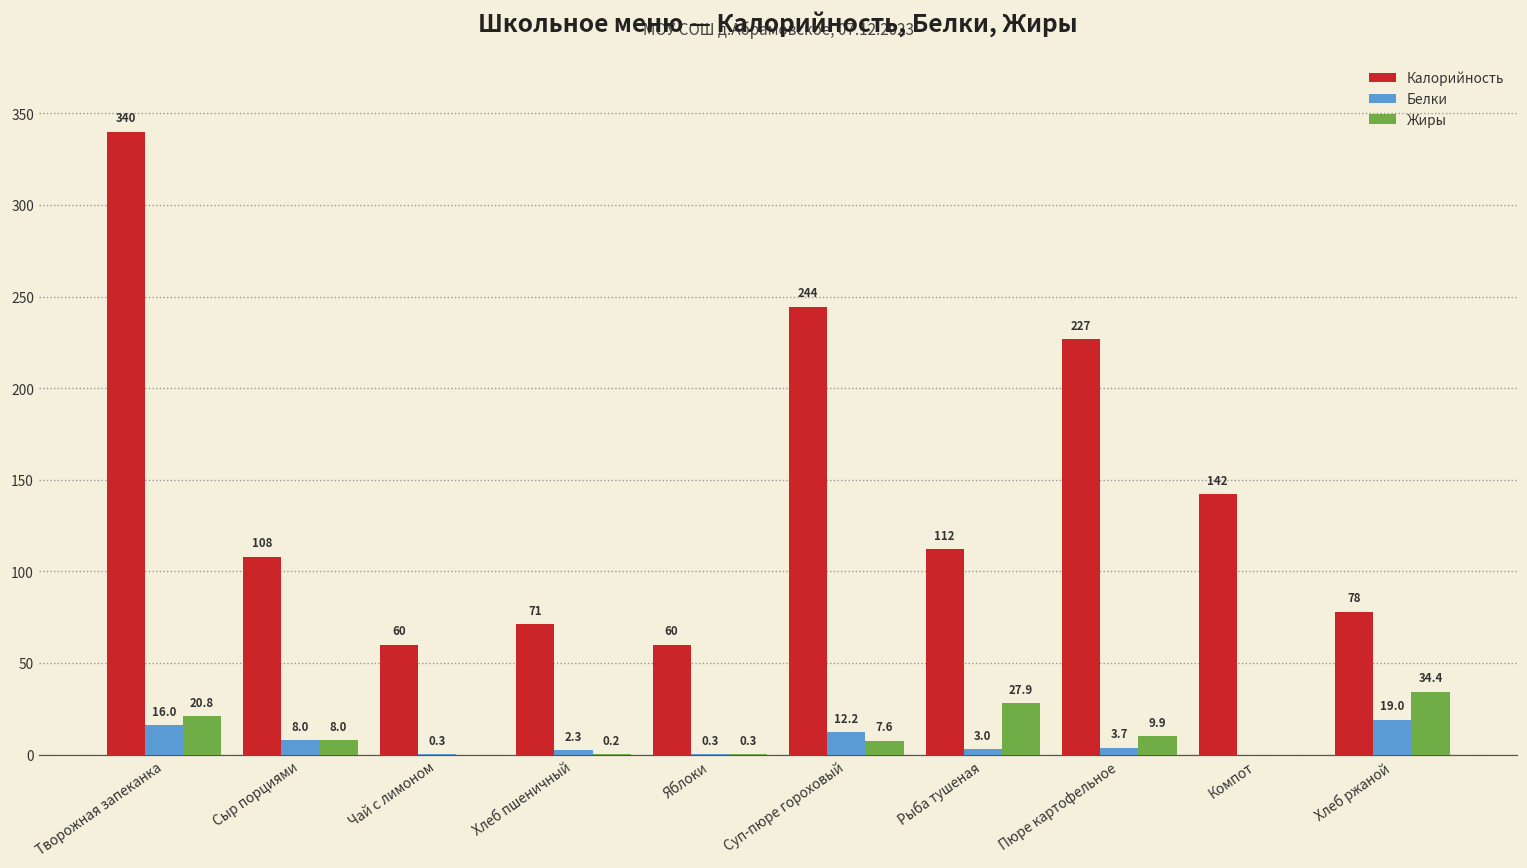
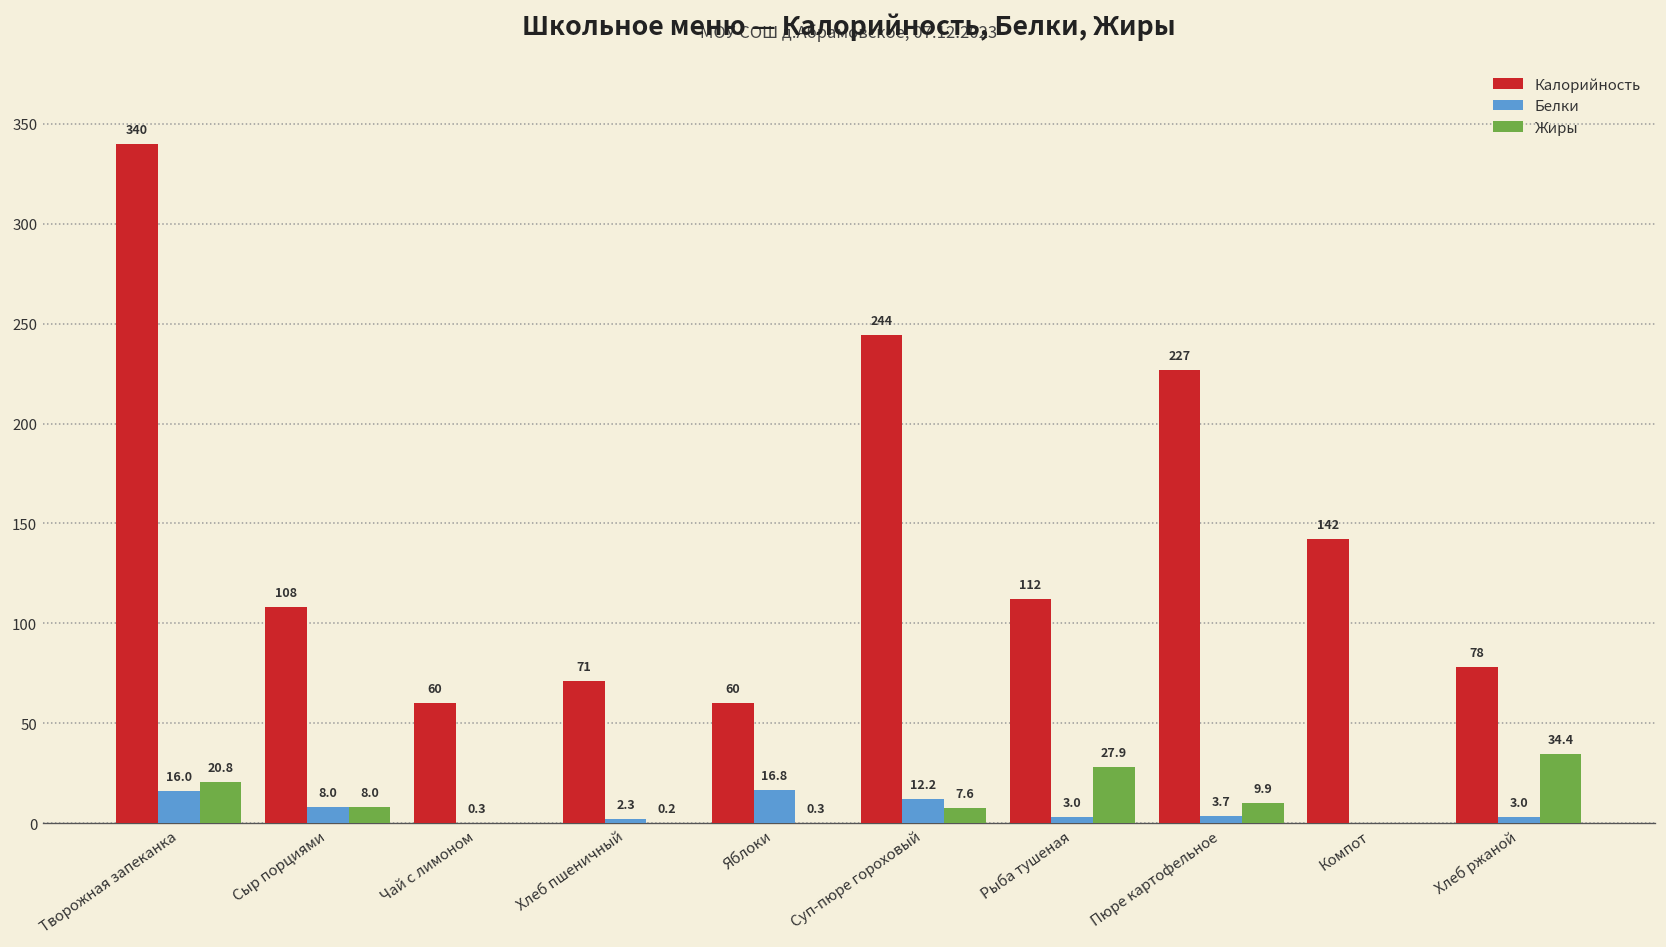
Белки, Яблоки: 0.3 -> 16.8
Белки, Хлеб ржаной: 19.0 -> 3.0
